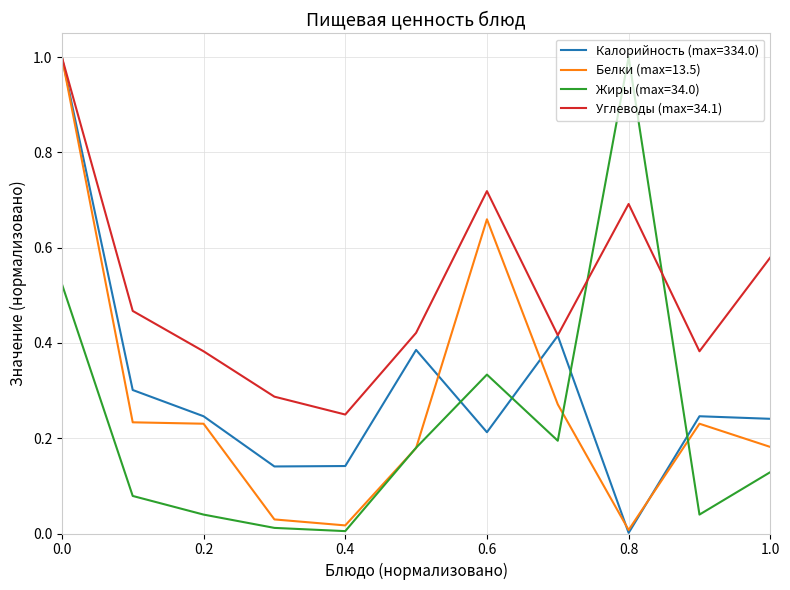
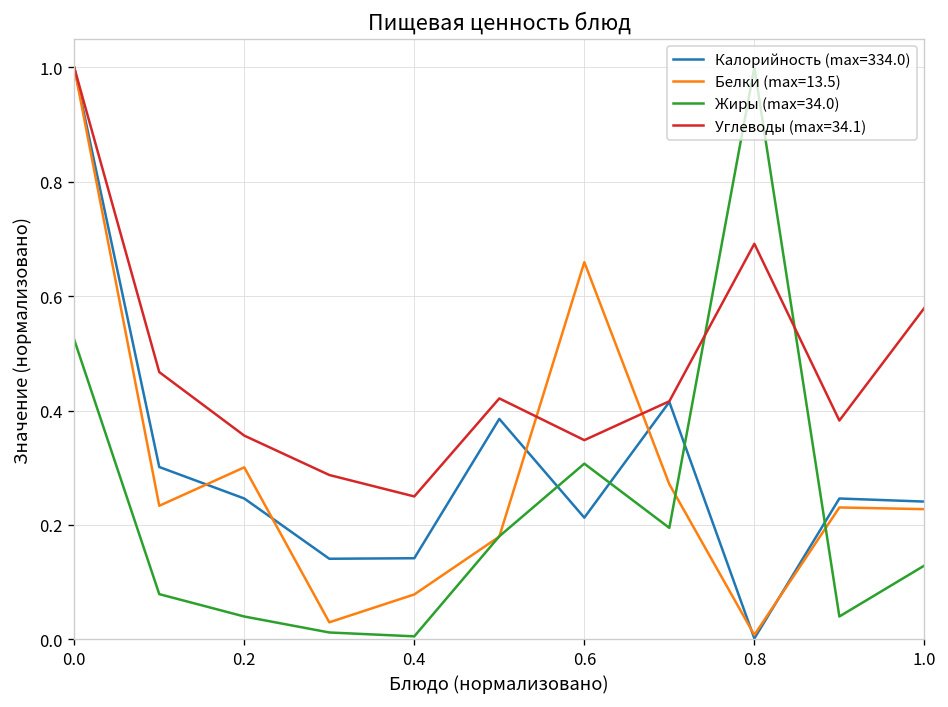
Белки (max=13.5), 0.2: 0.23 -> 0.30
Углеводы (max=34.1), 0.2: 0.38 -> 0.36
Белки (max=13.5), 0.4: 0.02 -> 0.08
Жиры (max=34.0), 0.6: 0.33 -> 0.31
Углеводы (max=34.1), 0.6: 0.72 -> 0.35
Белки (max=13.5), 1.0: 0.18 -> 0.23
